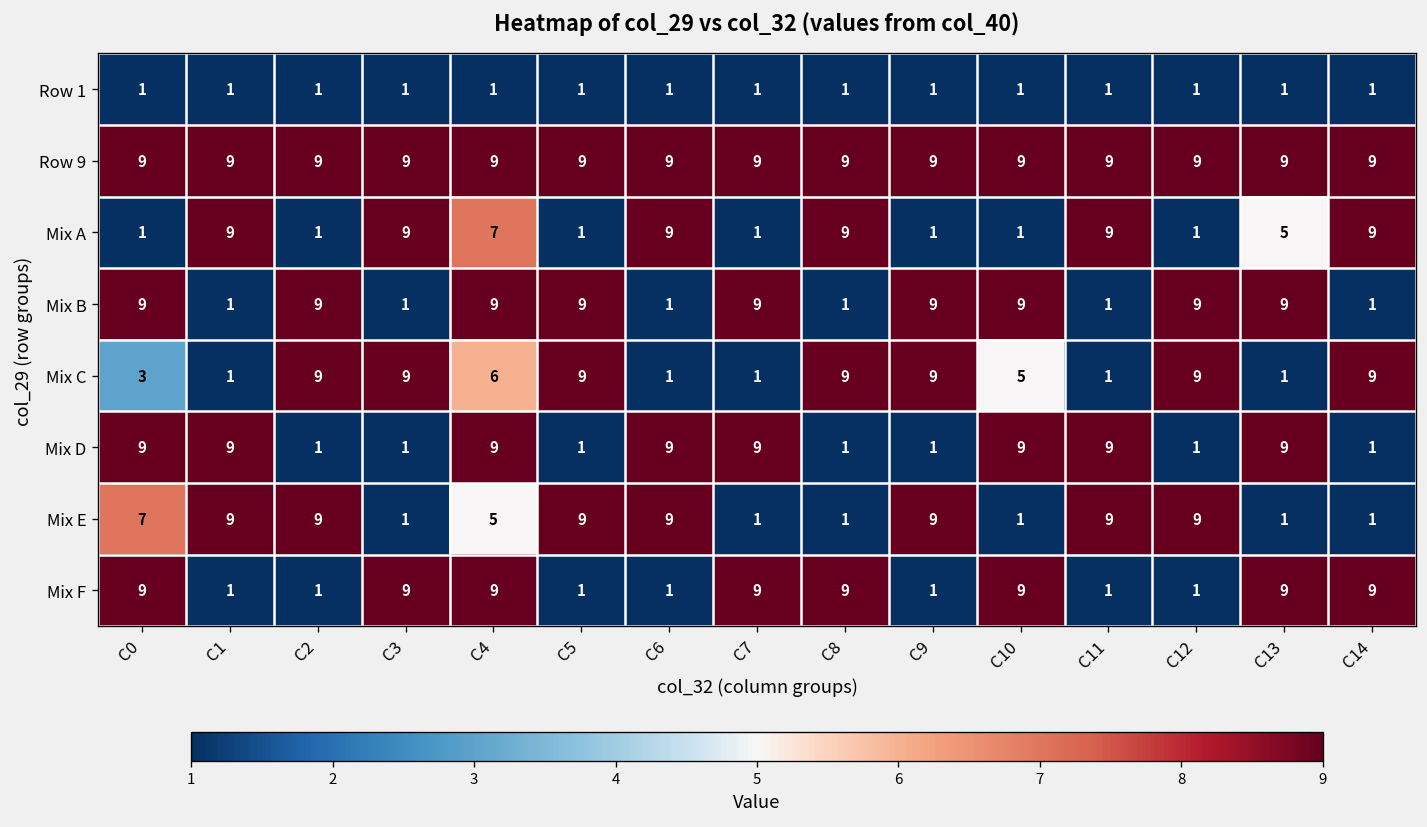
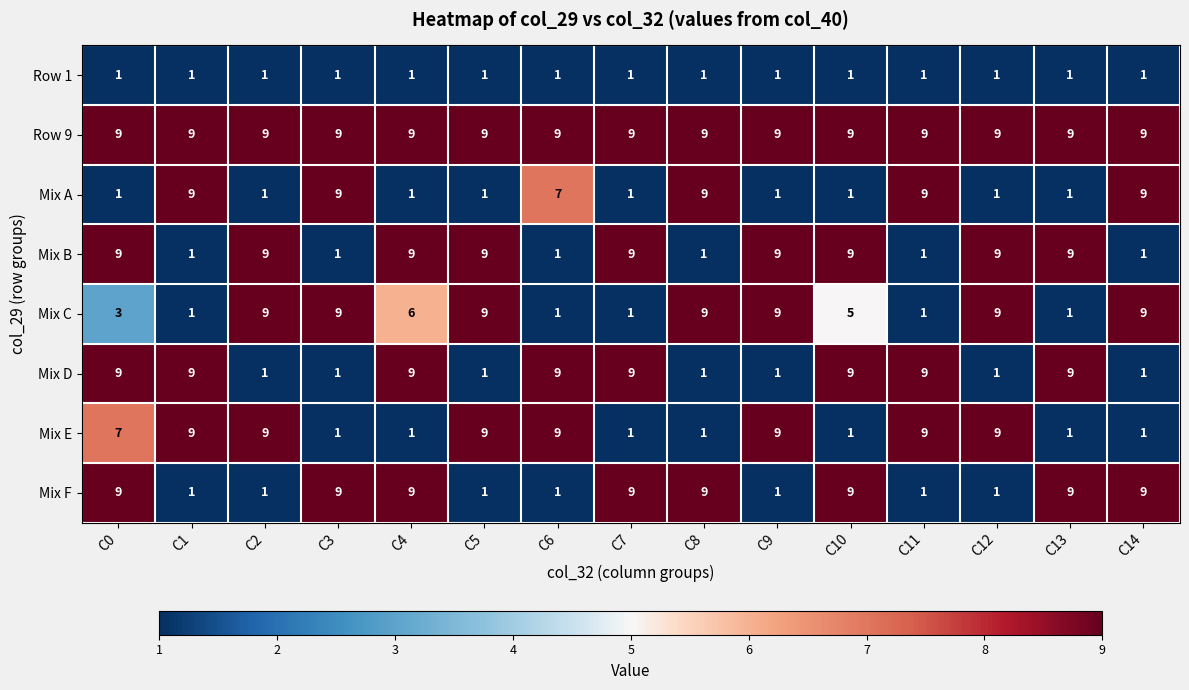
Mix A, C4: 7 -> 1
Mix A, C6: 9 -> 7
Mix A, C13: 5 -> 1
Mix E, C4: 5 -> 1
